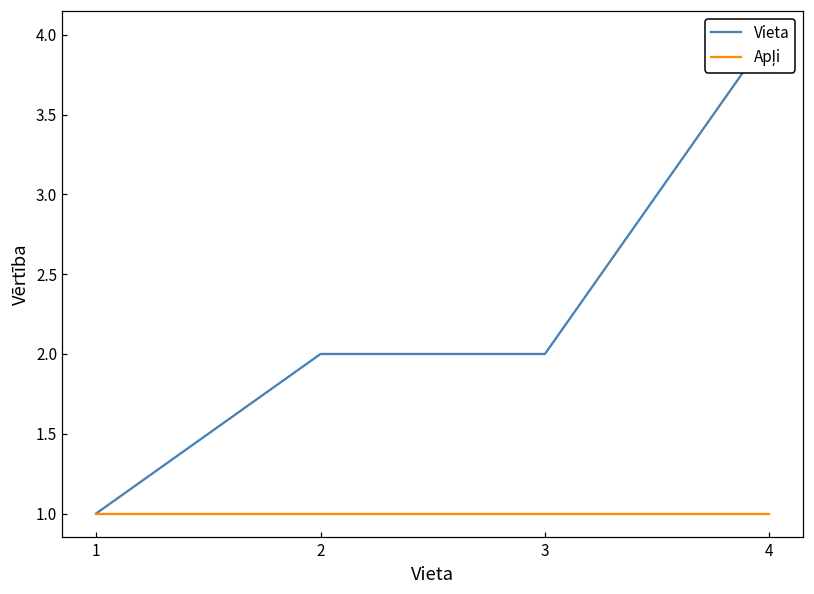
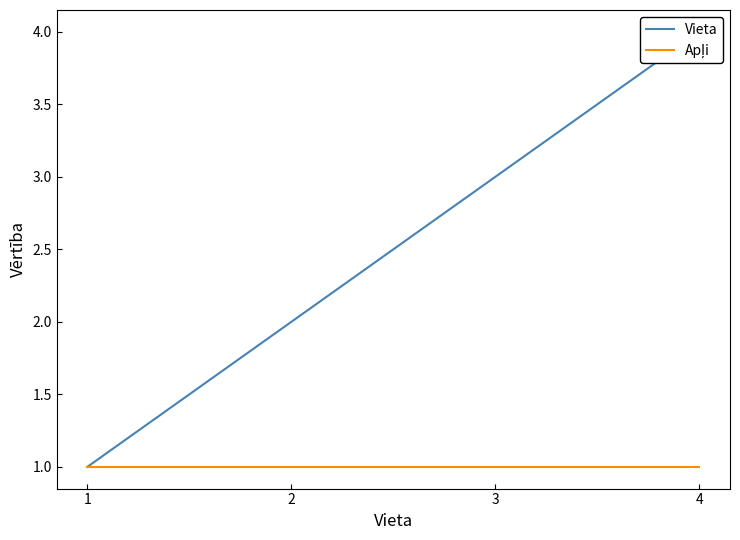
Vieta, 3: 2 -> 3
